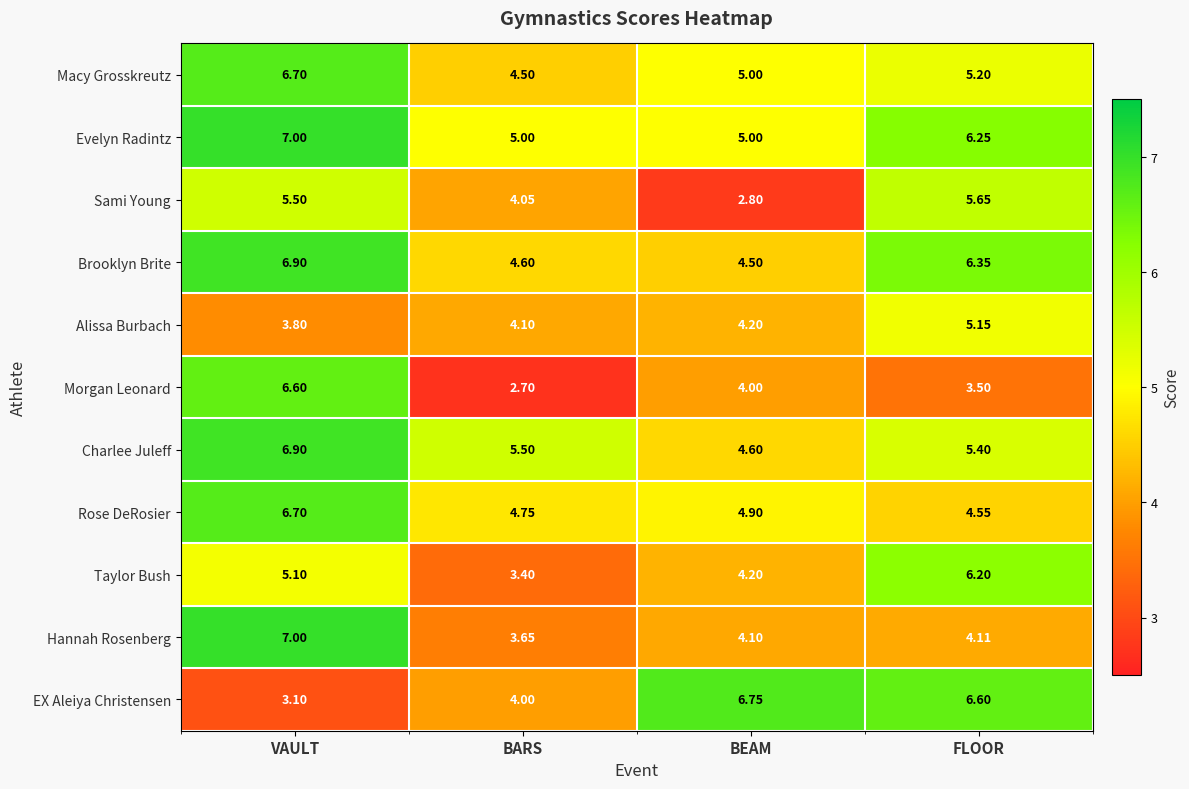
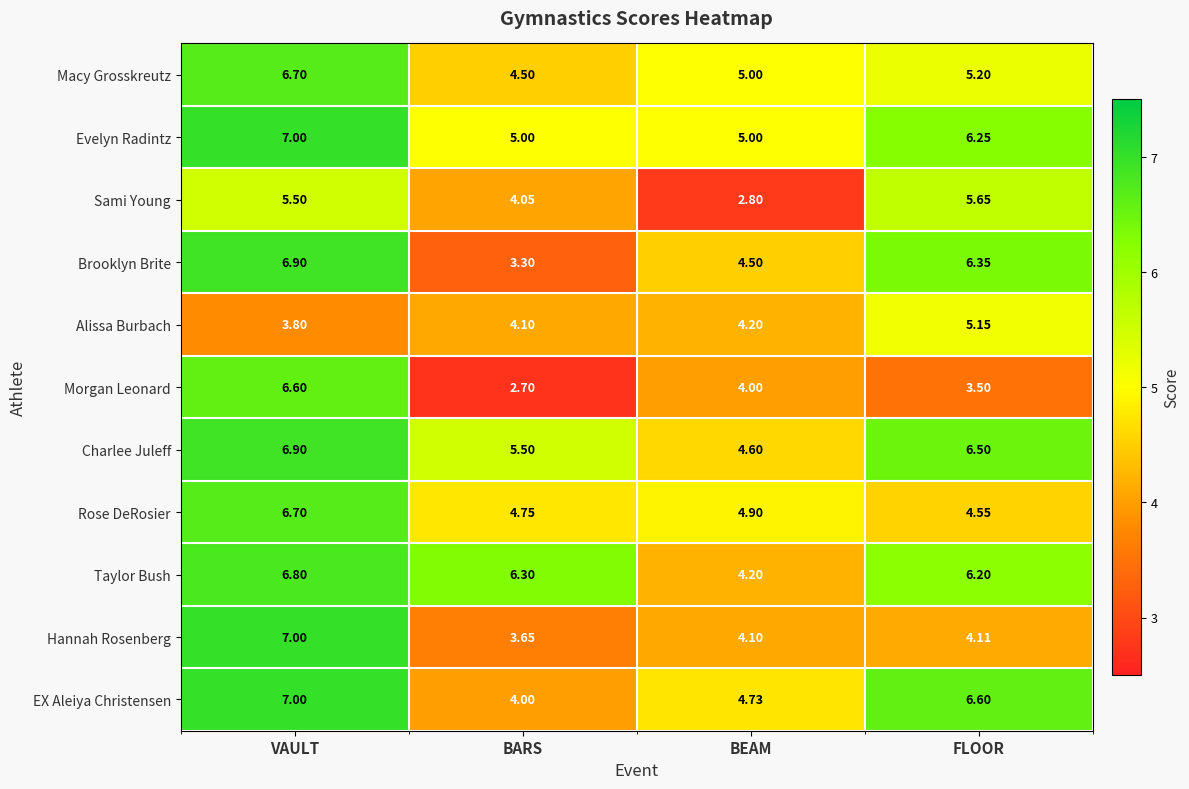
Brooklyn Brite, BARS: 4.60 -> 3.30
Charlee Juleff, FLOOR: 5.40 -> 6.50
Taylor Bush, VAULT: 5.10 -> 6.80
Taylor Bush, BARS: 3.40 -> 6.30
EX Aleiya Christensen, VAULT: 3.10 -> 7.00
EX Aleiya Christensen, BEAM: 6.75 -> 4.73
